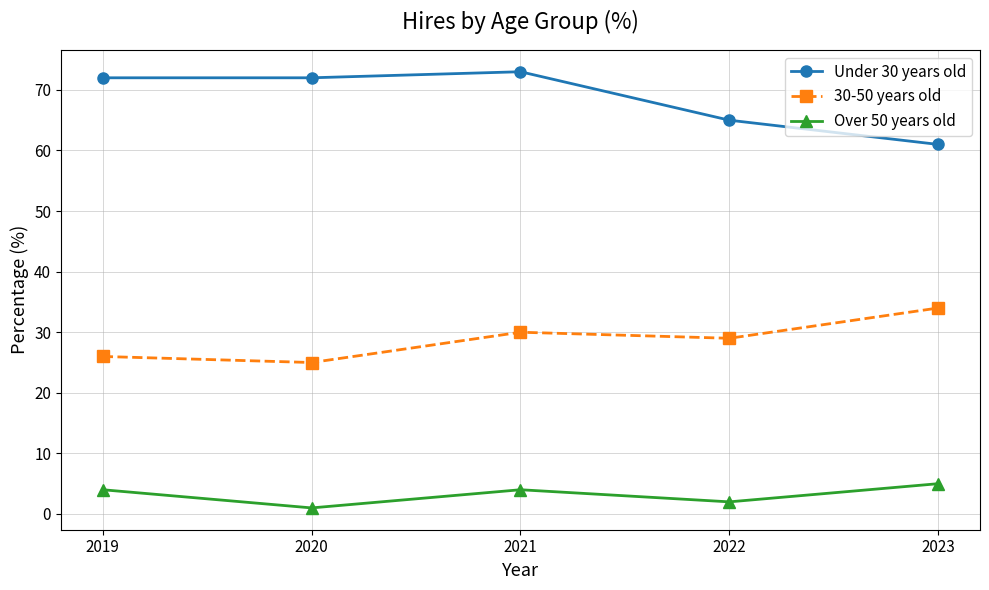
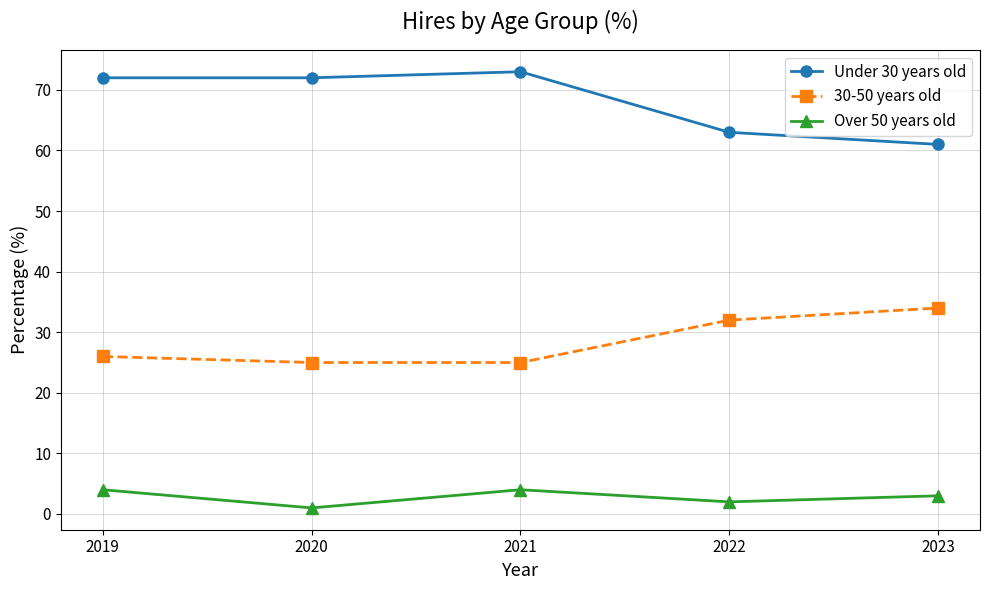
30-50 years old, 2021: 30 -> 25
Under 30 years old, 2022: 65 -> 63
30-50 years old, 2022: 29 -> 32
Over 50 years old, 2023: 5 -> 3
